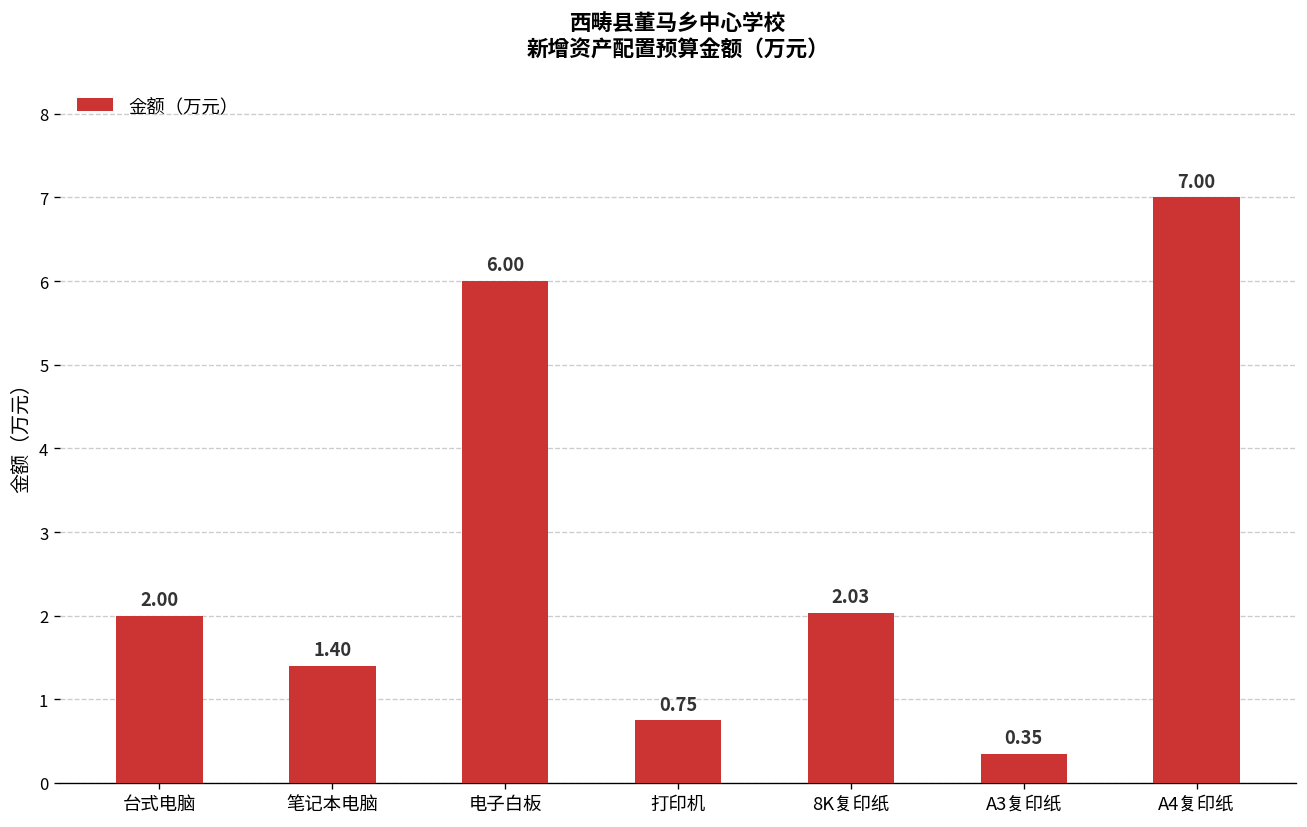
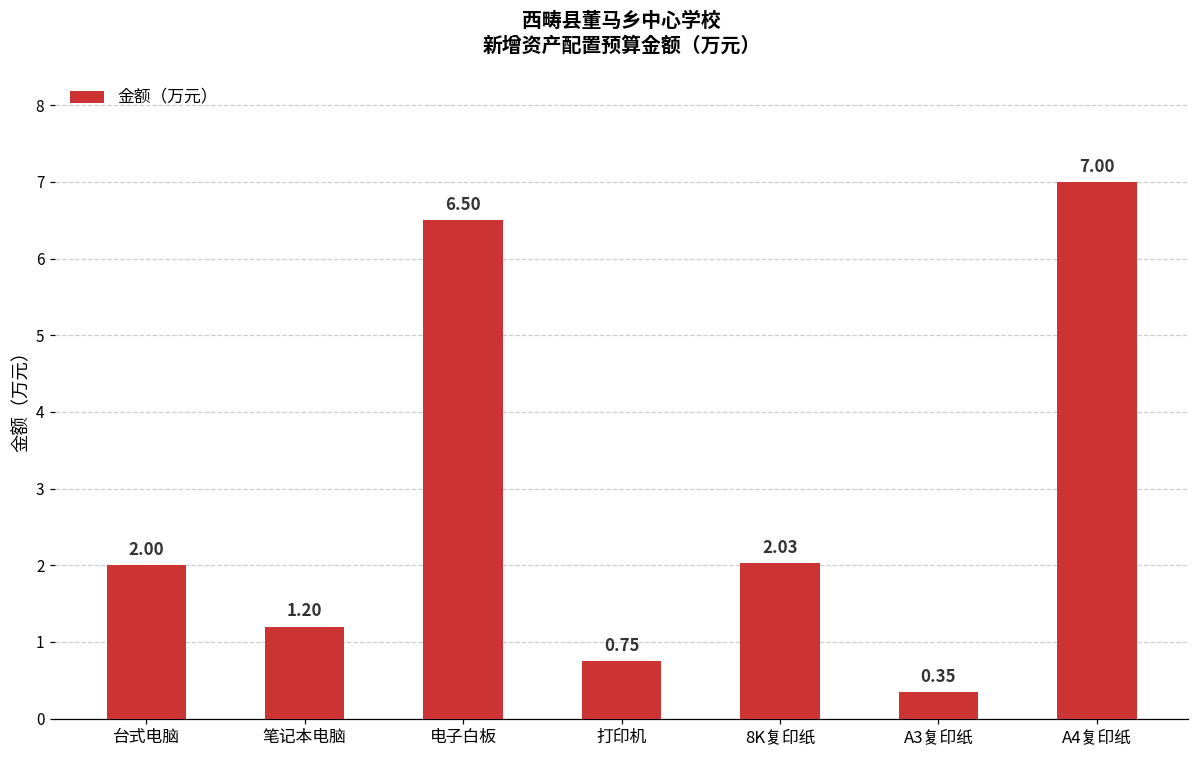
笔记本电脑: 1.40 -> 1.20
电子白板: 6.00 -> 6.50
